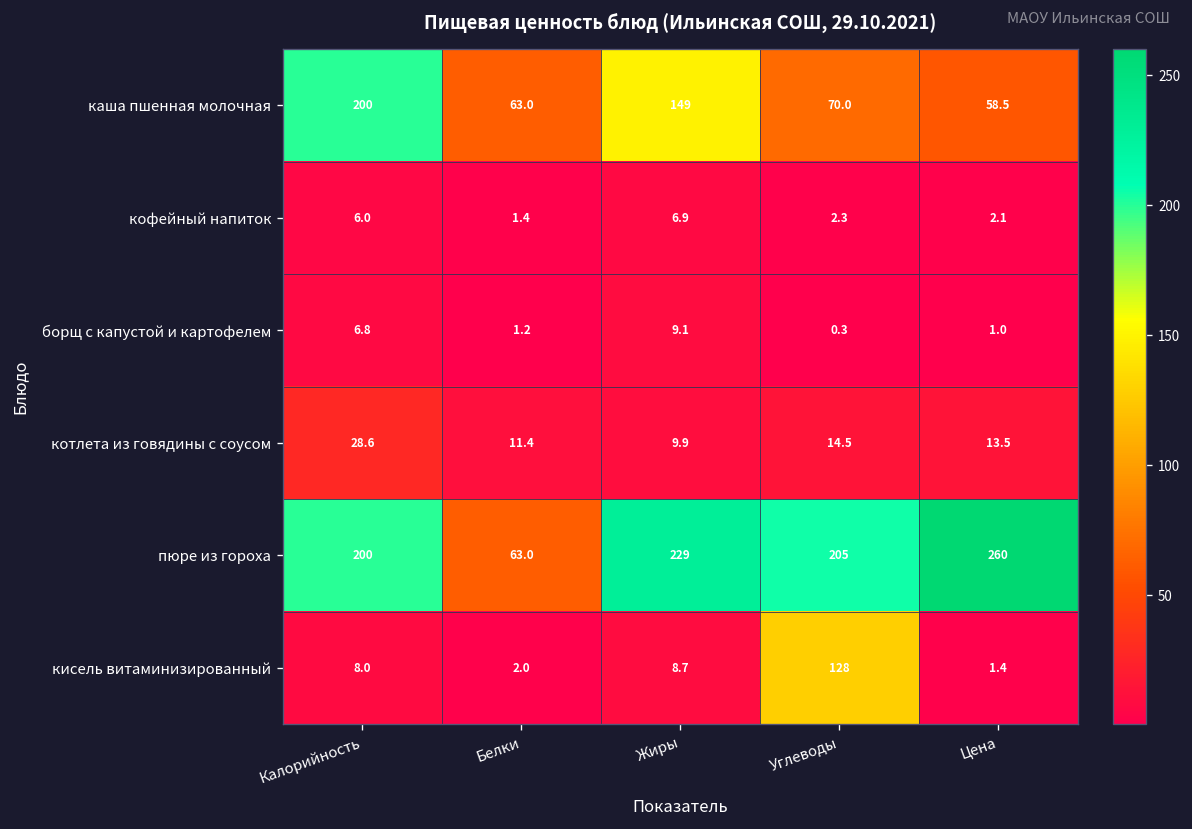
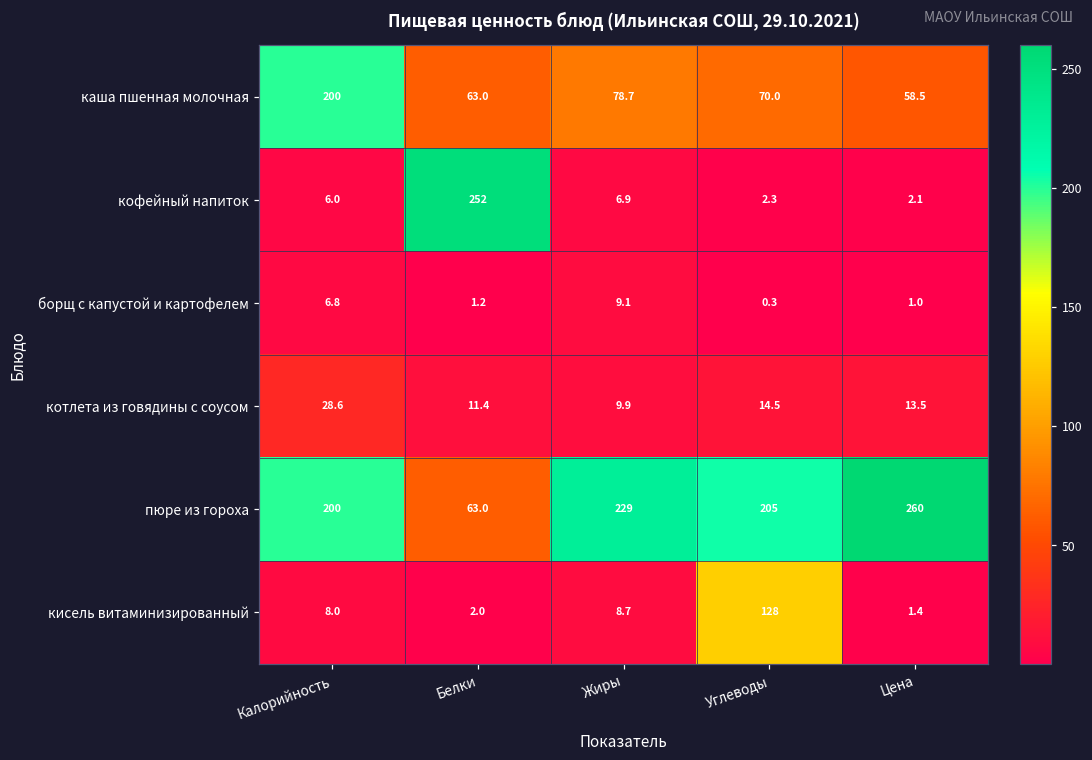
каша пшенная молочная, Жиры: 149 -> 78.7
кофейный напиток, Белки: 1.4 -> 252
